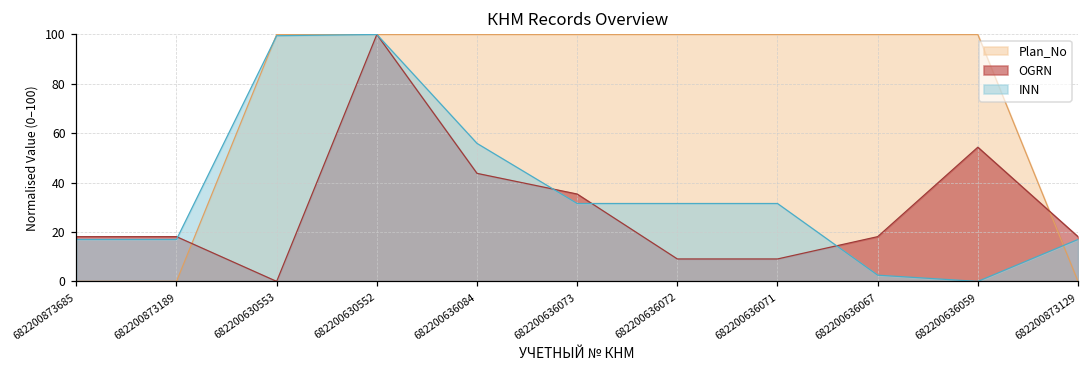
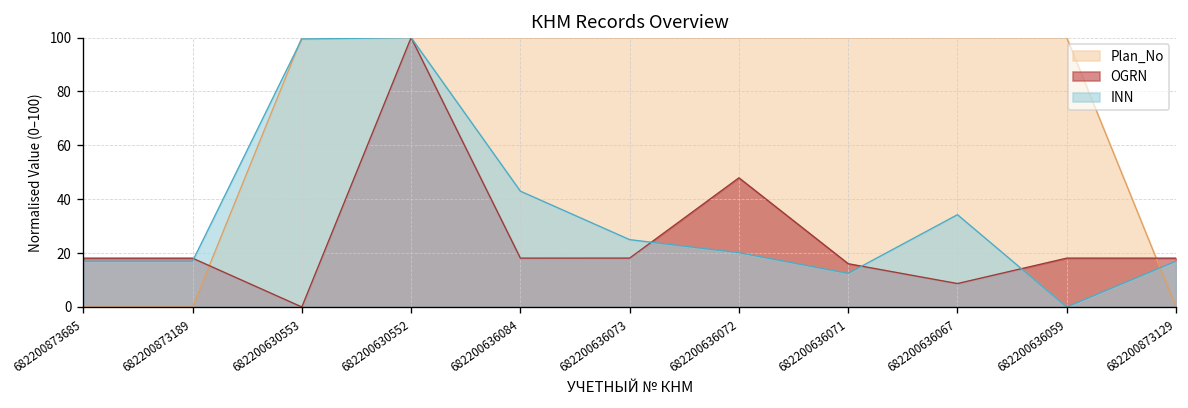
OGRN, 682200636084: 44 -> 18
INN, 682200636084: 56 -> 43
OGRN, 682200636073: 35 -> 18
INN, 682200636073: 32 -> 25
OGRN, 682200636072: 9 -> 48
INN, 682200636072: 32 -> 20
OGRN, 682200636071: 9 -> 16
INN, 682200636071: 32 -> 12
OGRN, 682200636067: 18 -> 9
INN, 682200636067: 3 -> 34
OGRN, 682200636059: 54 -> 18
